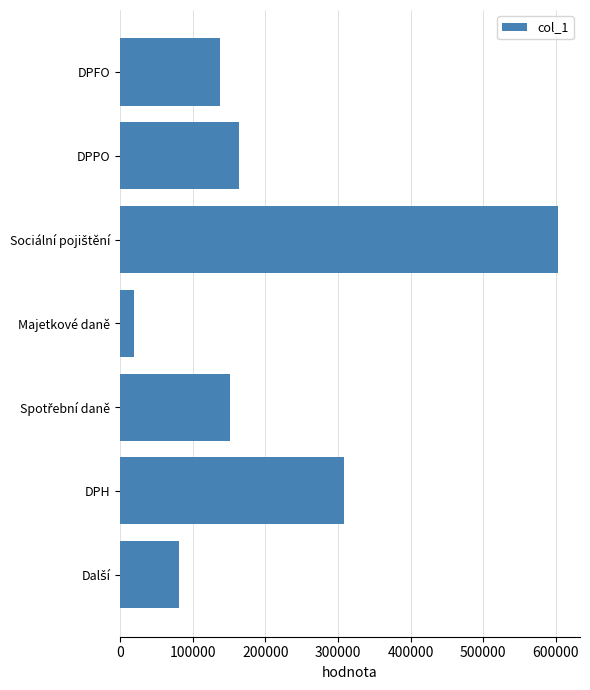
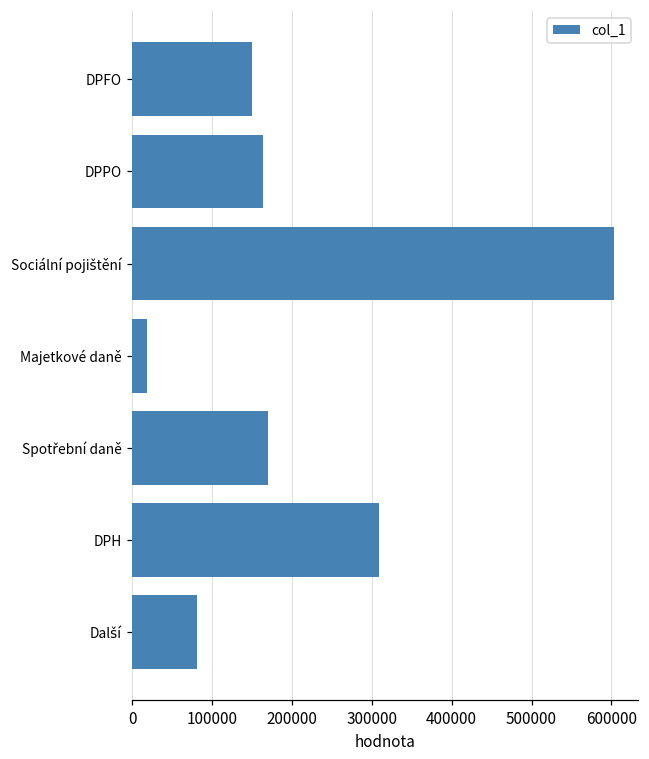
DPFO: 140000 -> 150000
Spotřební daně: 150000 -> 170000
